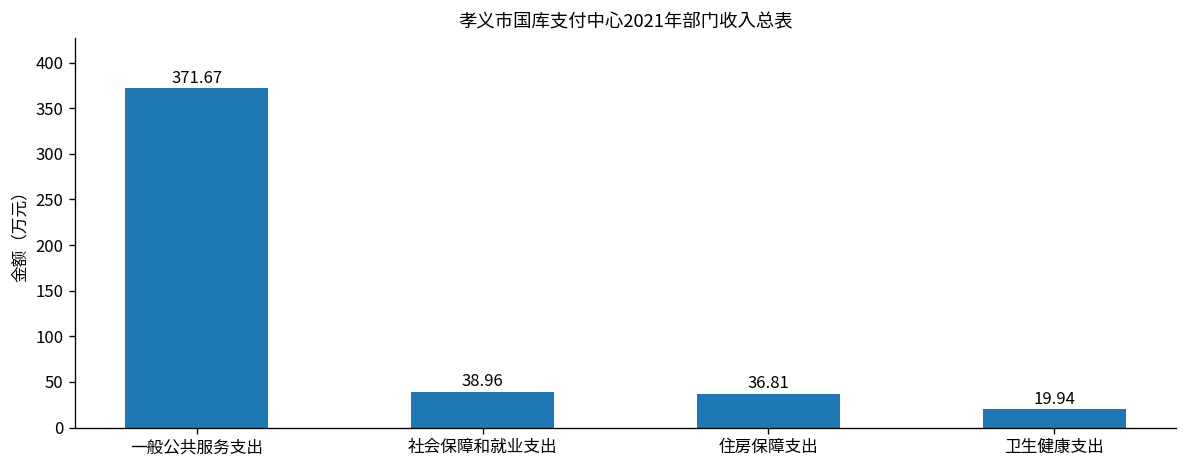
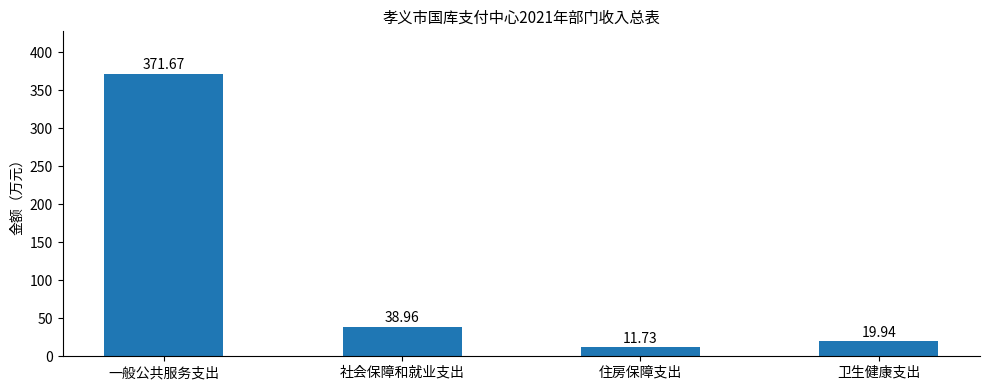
住房保障支出: 36.81 -> 11.73
